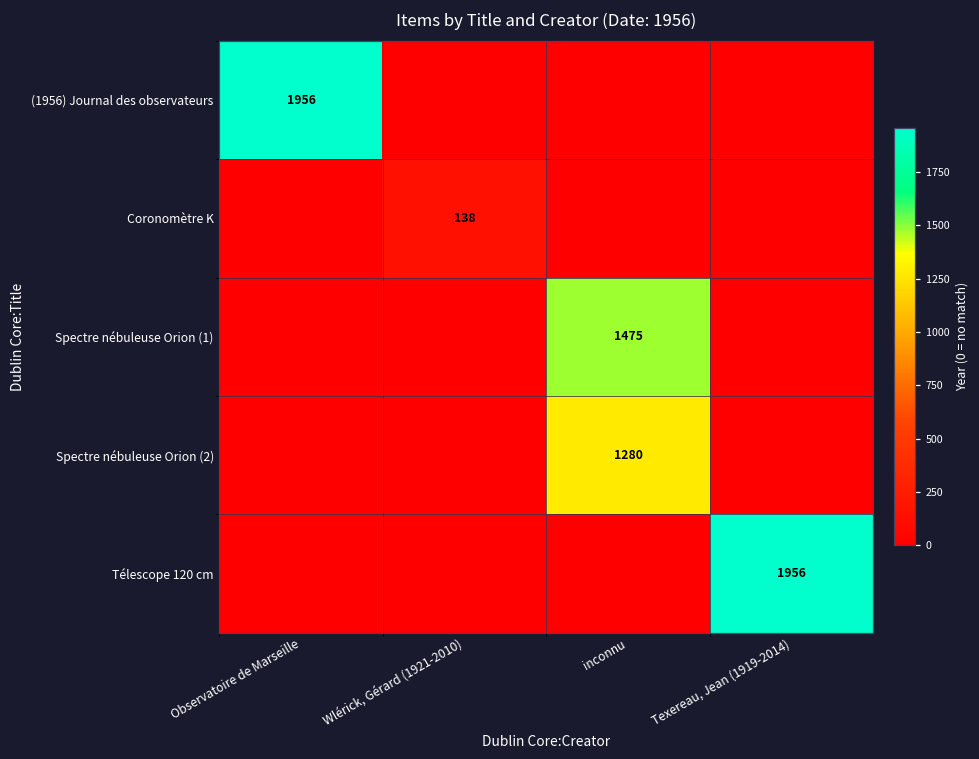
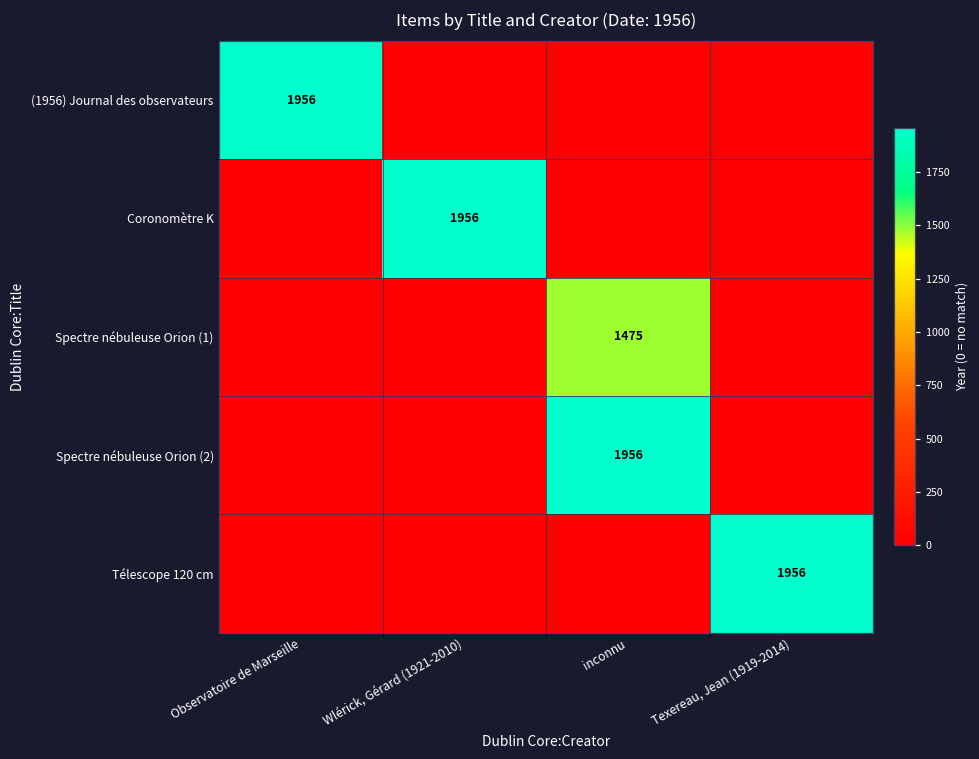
Coronomètre K, Wlérick, Gérard (1921-2010): 138 -> 1956
Spectre nébuleuse Orion (2), inconnu: 1280 -> 1956
